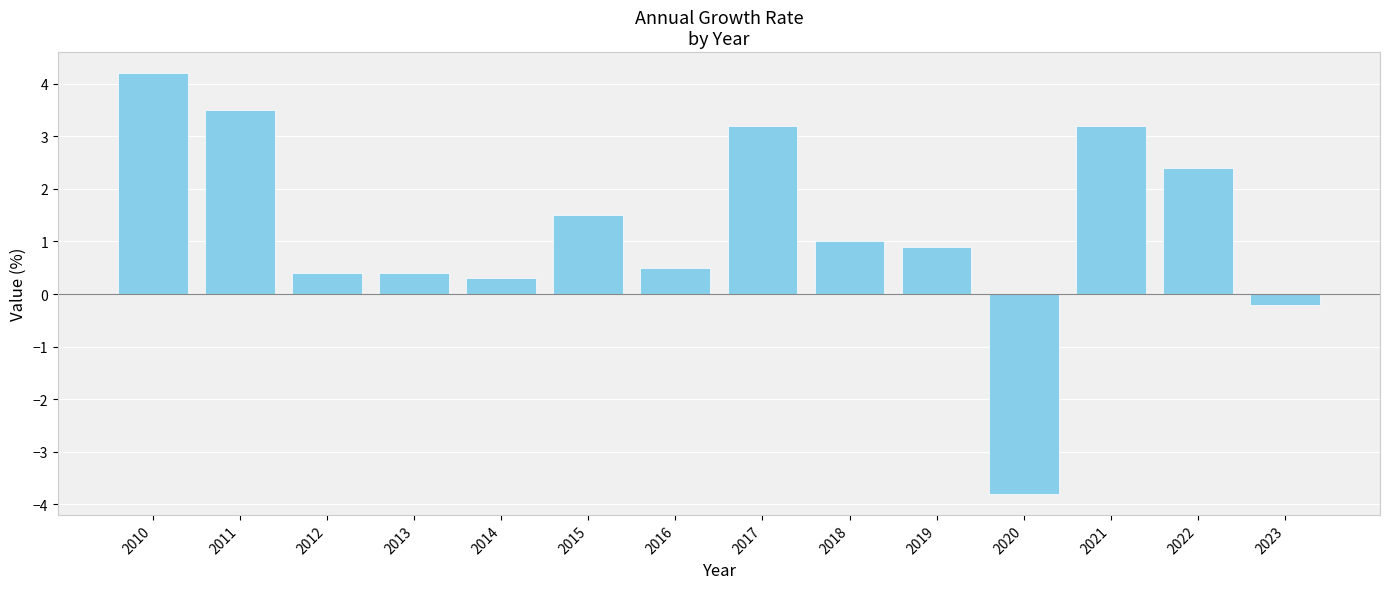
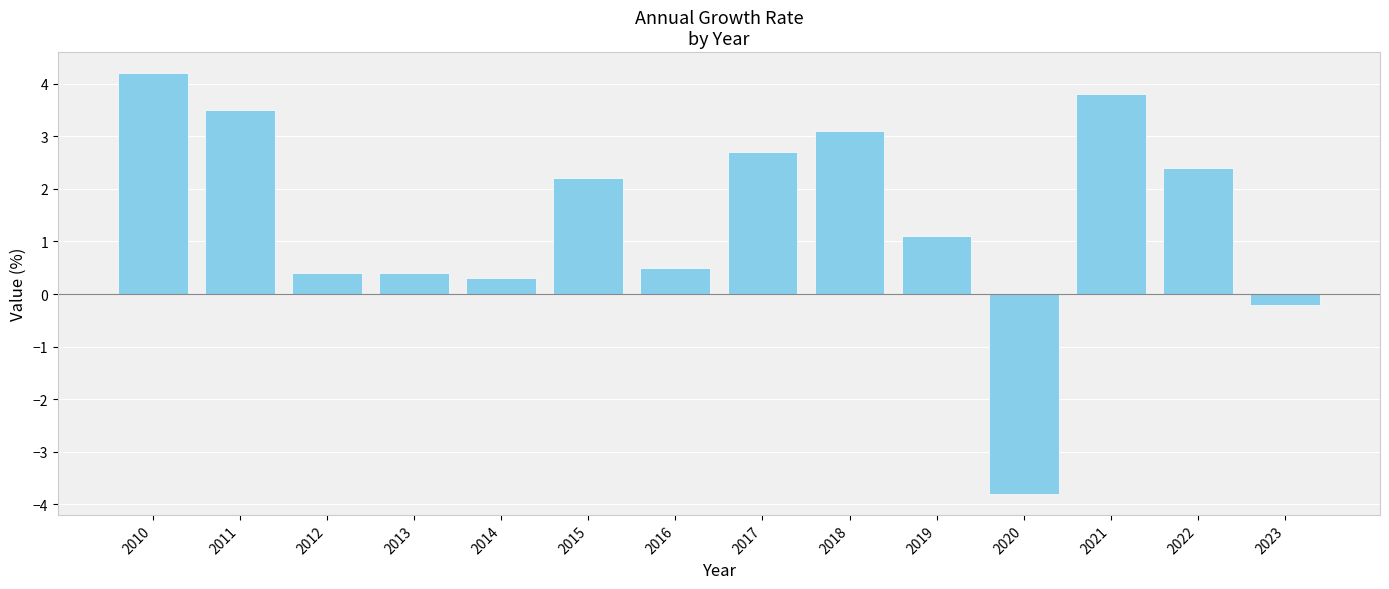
2015: 1.5 -> 2.2
2017: 3.2 -> 2.7
2018: 1.0 -> 3.1
2019: 0.9 -> 1.1
2021: 3.2 -> 3.8
